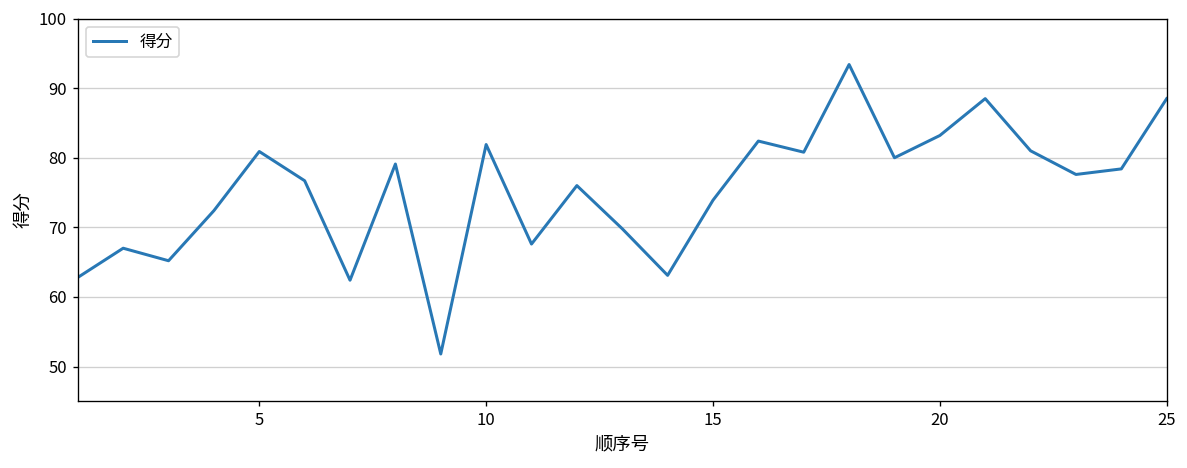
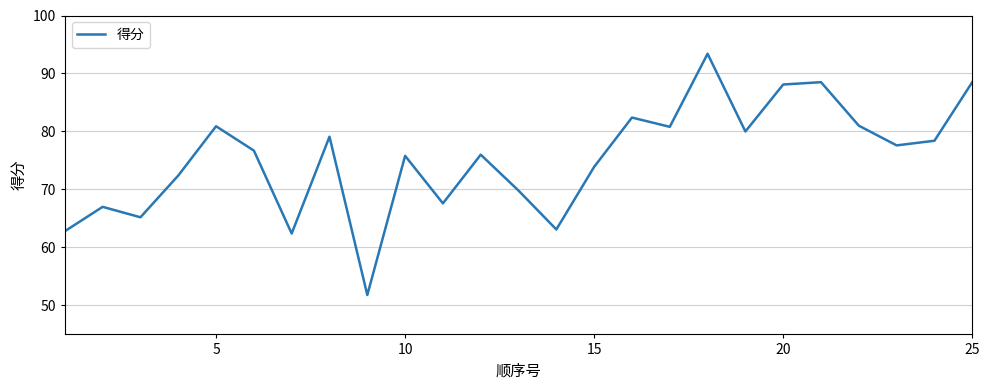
10: 82 -> 76
20: 83 -> 88
